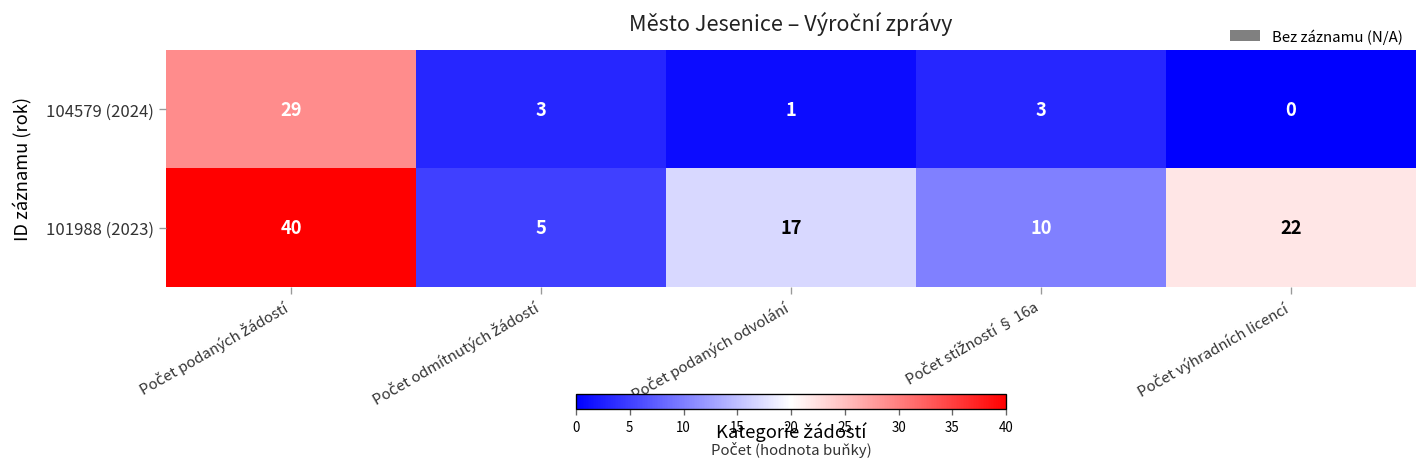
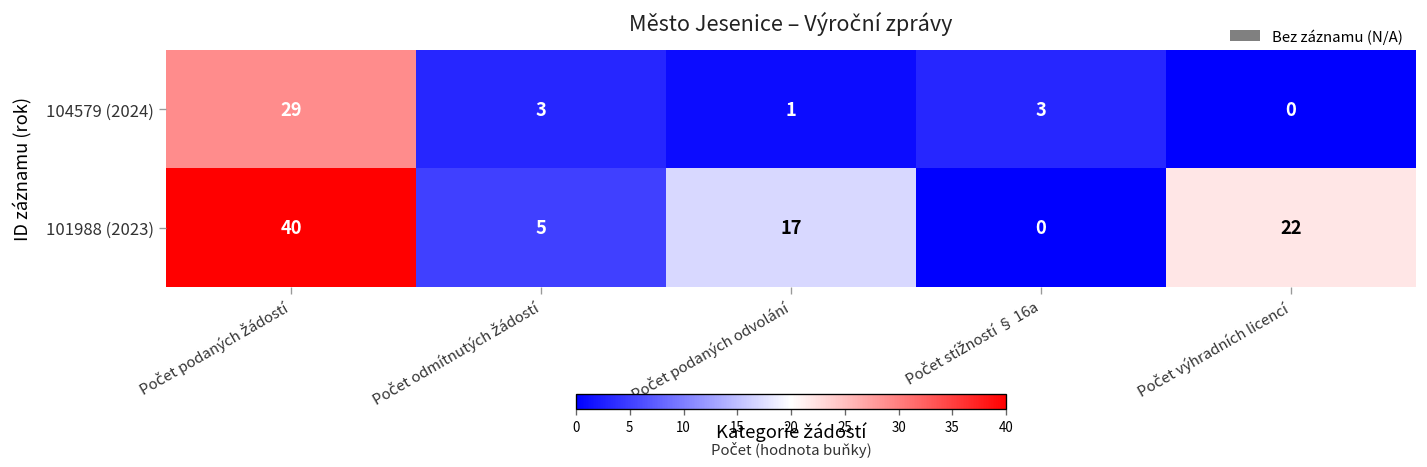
101988 (2023), Počet stížností § 16a: 10 -> 0
